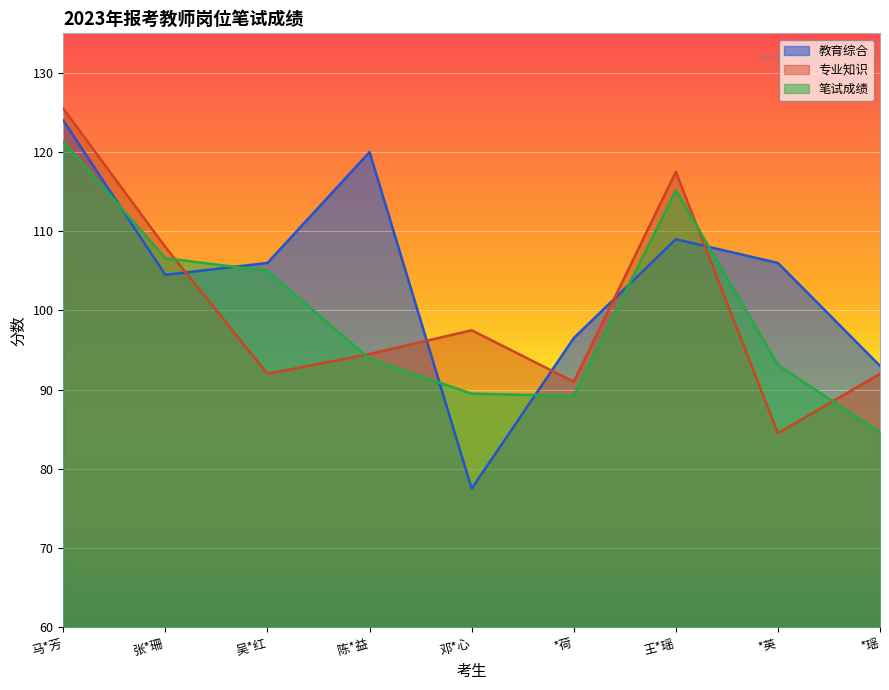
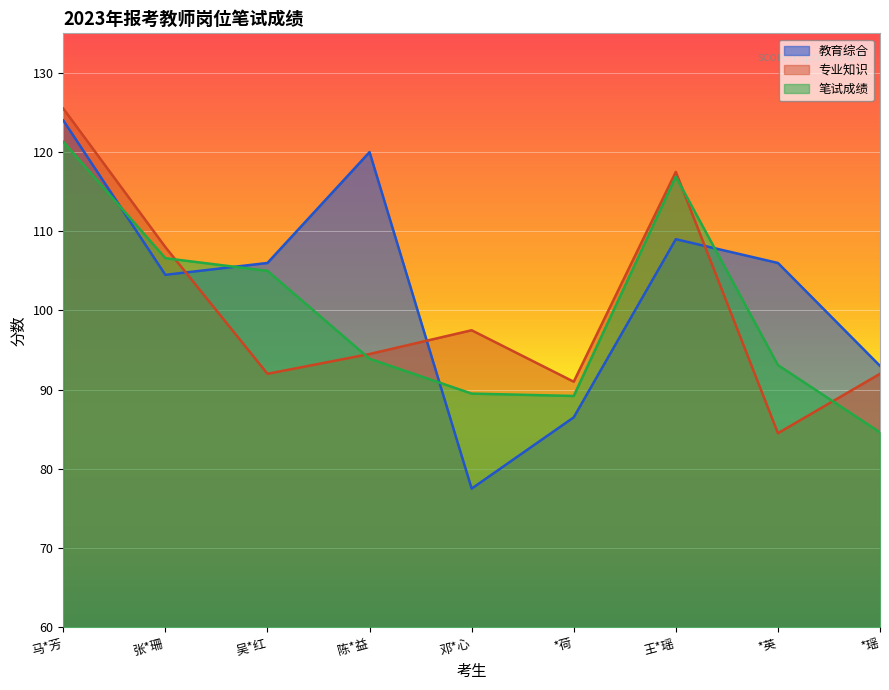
教育综合, *荷: 97 -> 87
笔试成绩, 王*瑶: 115 -> 117
